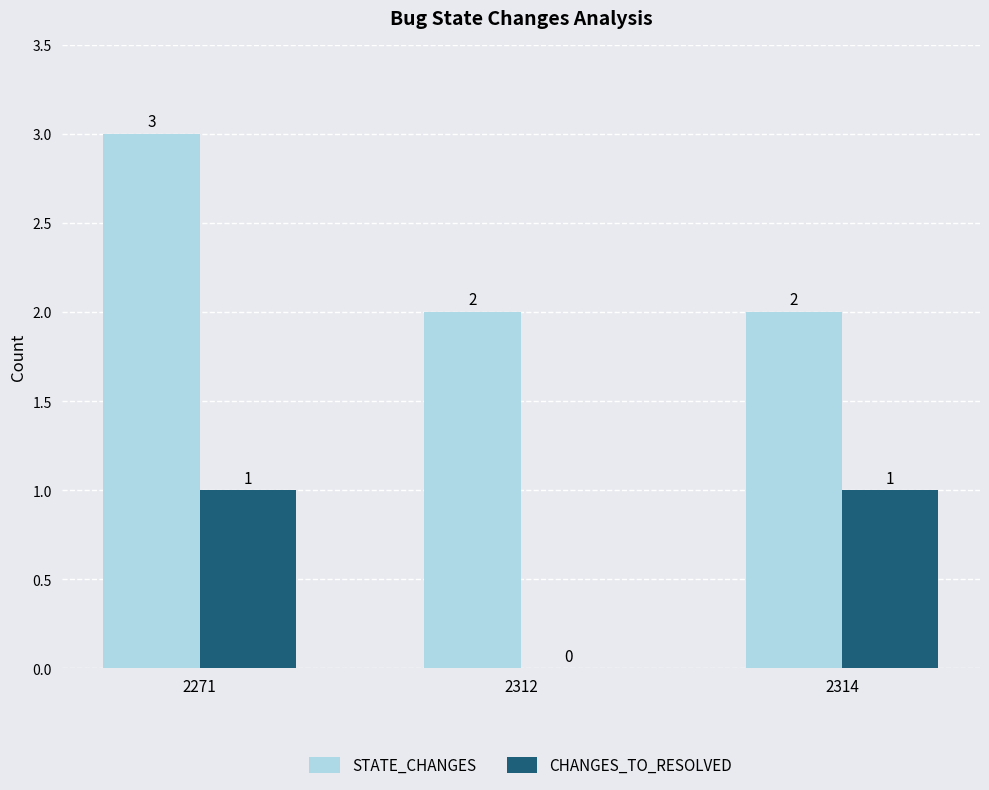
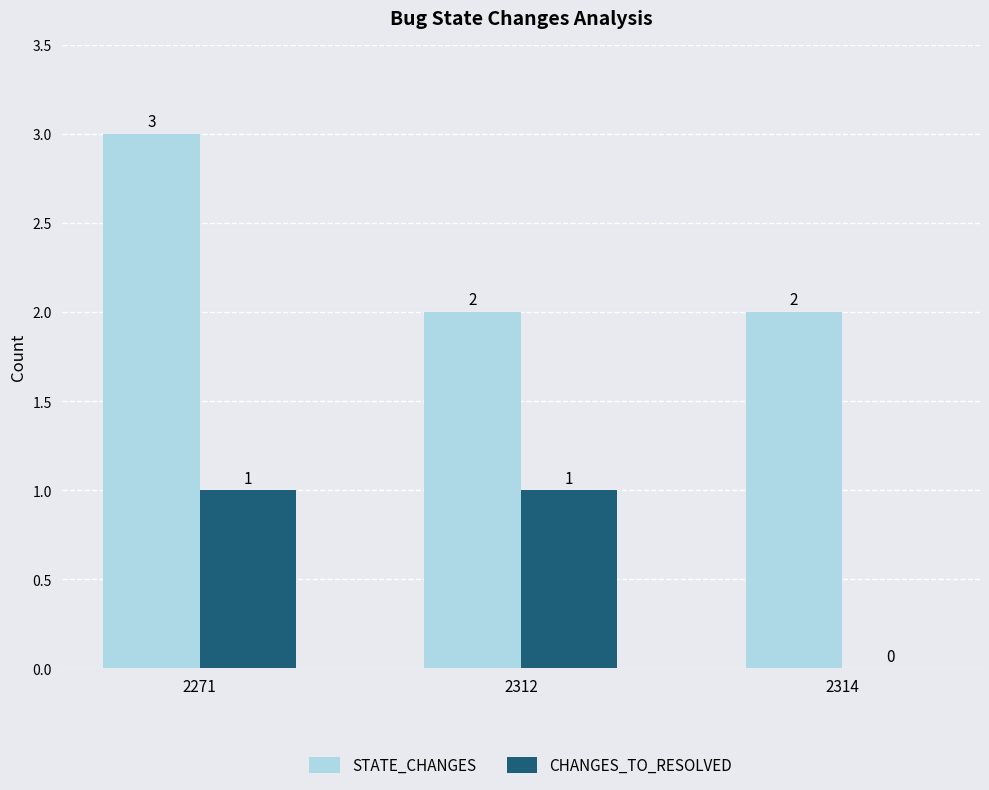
CHANGES_TO_RESOLVED, 2312: 0 -> 1
CHANGES_TO_RESOLVED, 2314: 1 -> 0
